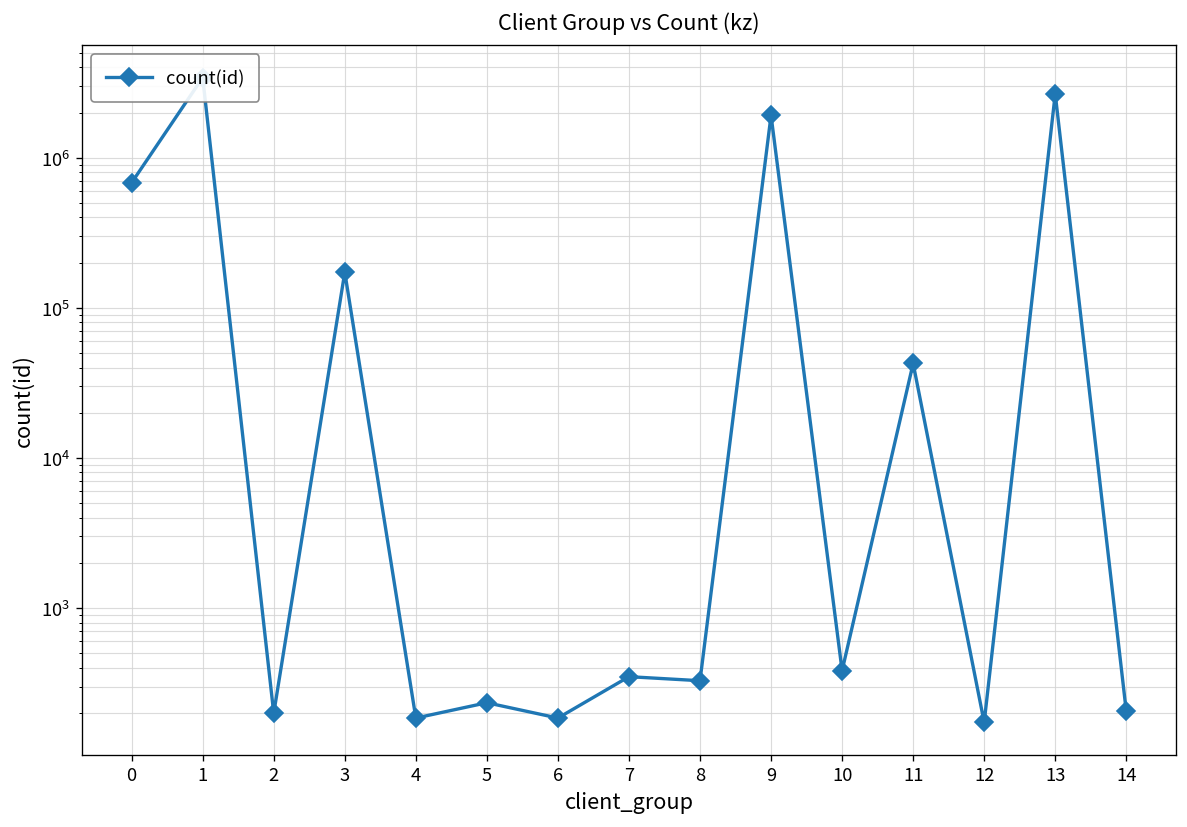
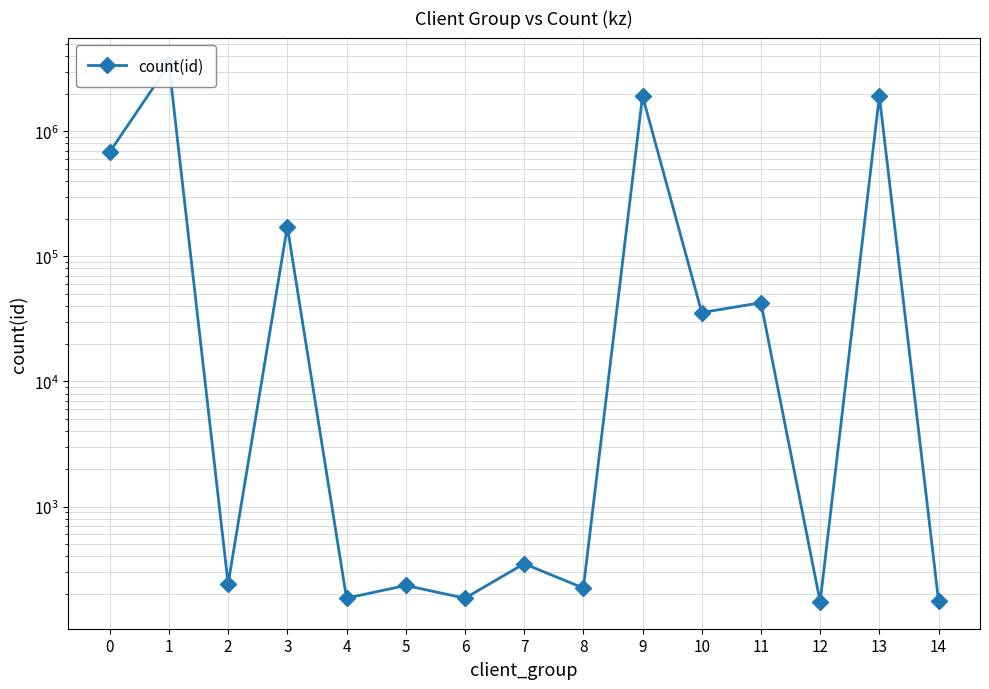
2: 200 -> 240
8: 330 -> 220
10: 380 -> 36000
13: 2700000 -> 1900000
14: 210 -> 180
